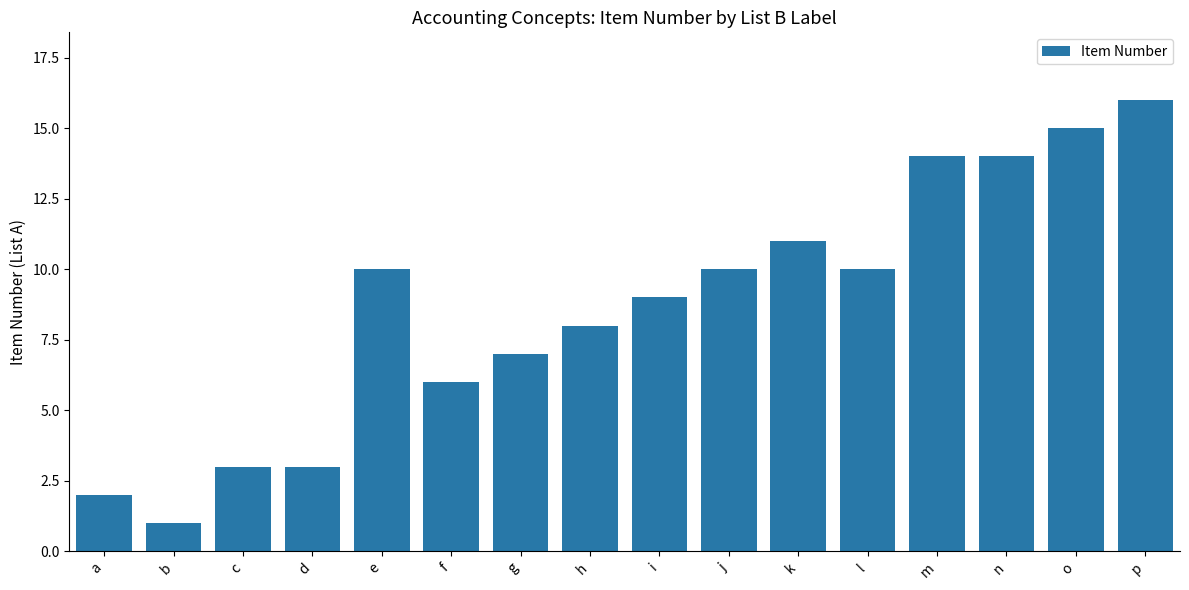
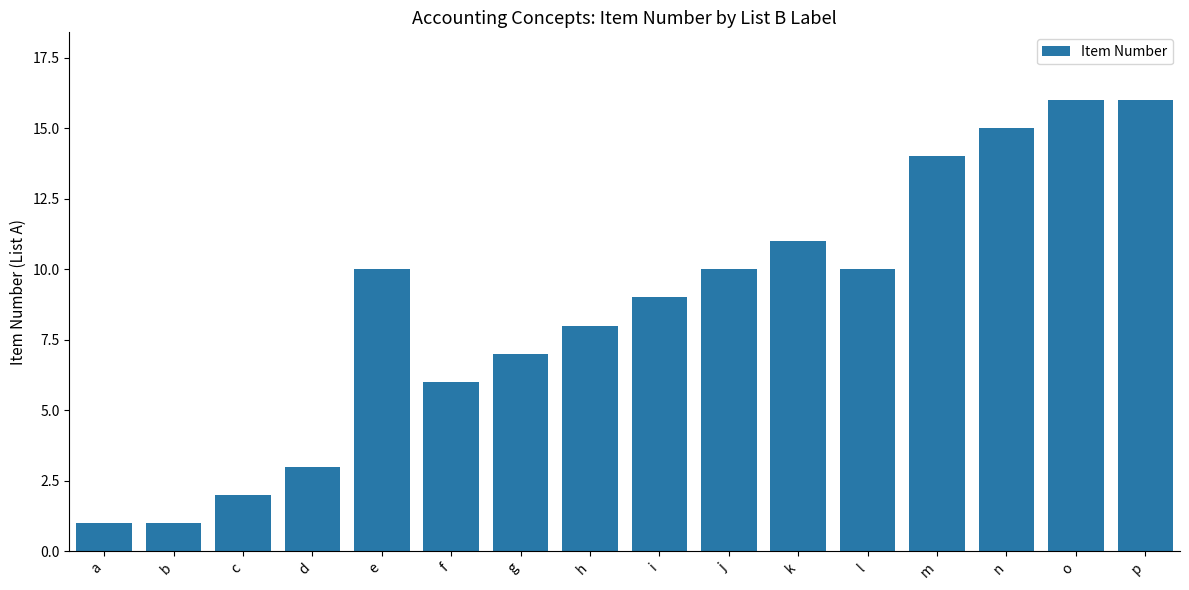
a: 2 -> 1
c: 3 -> 2
n: 14 -> 15
o: 15 -> 16
